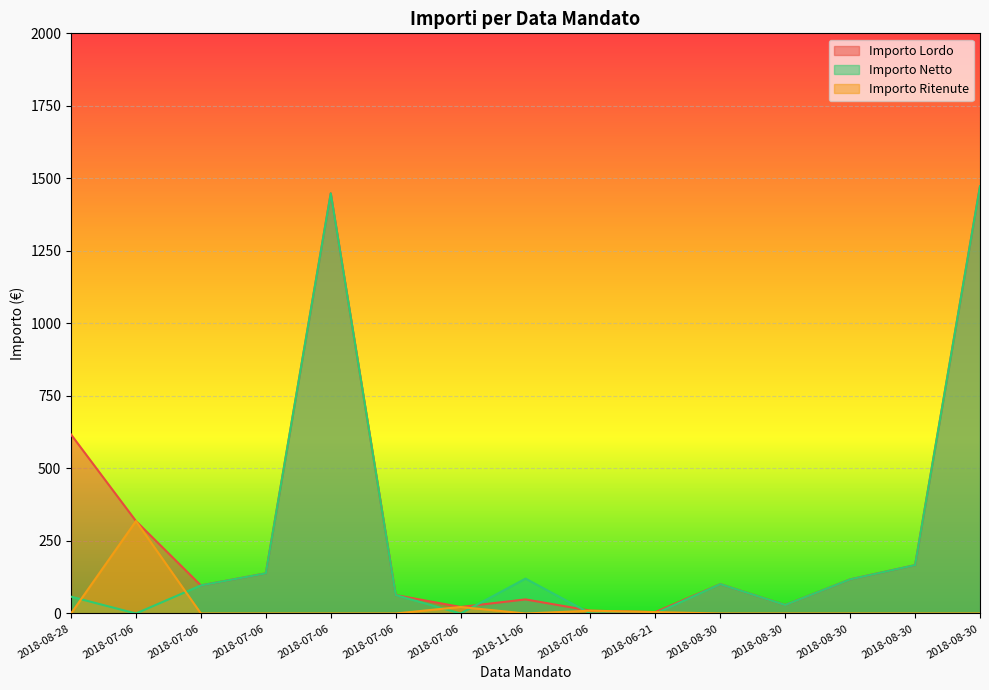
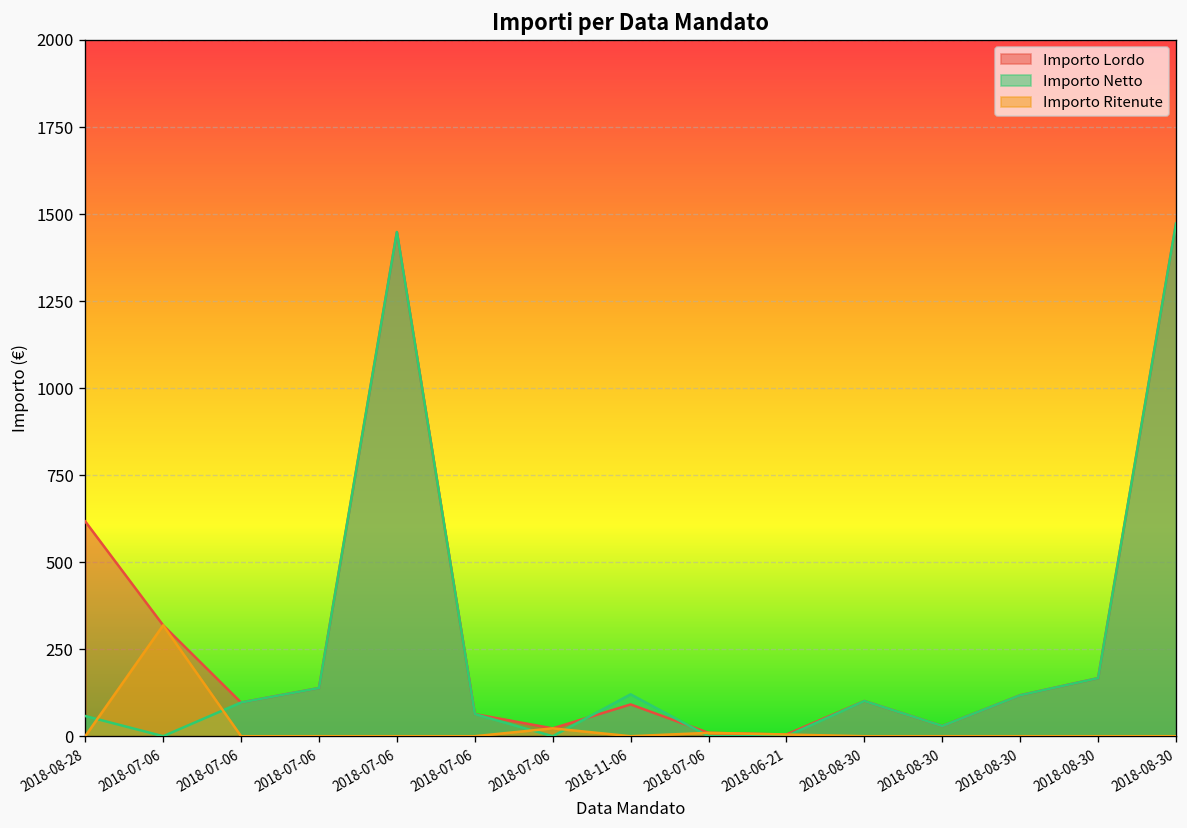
Importo Lordo, 2018-11-06: 50 -> 90
